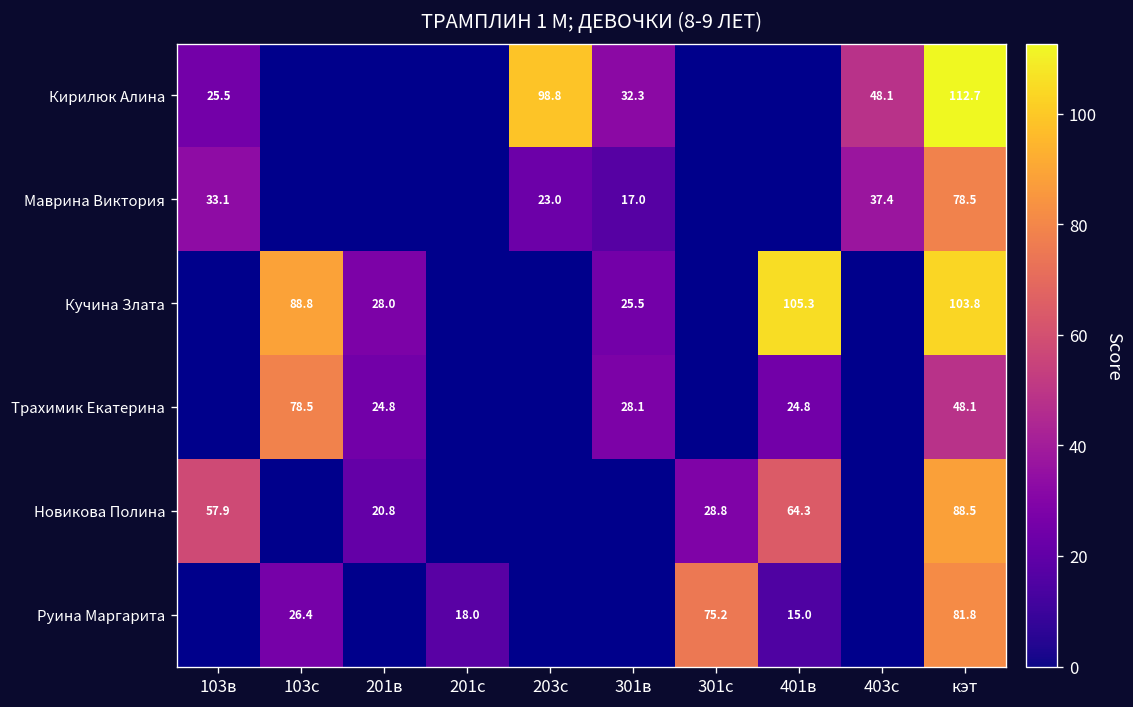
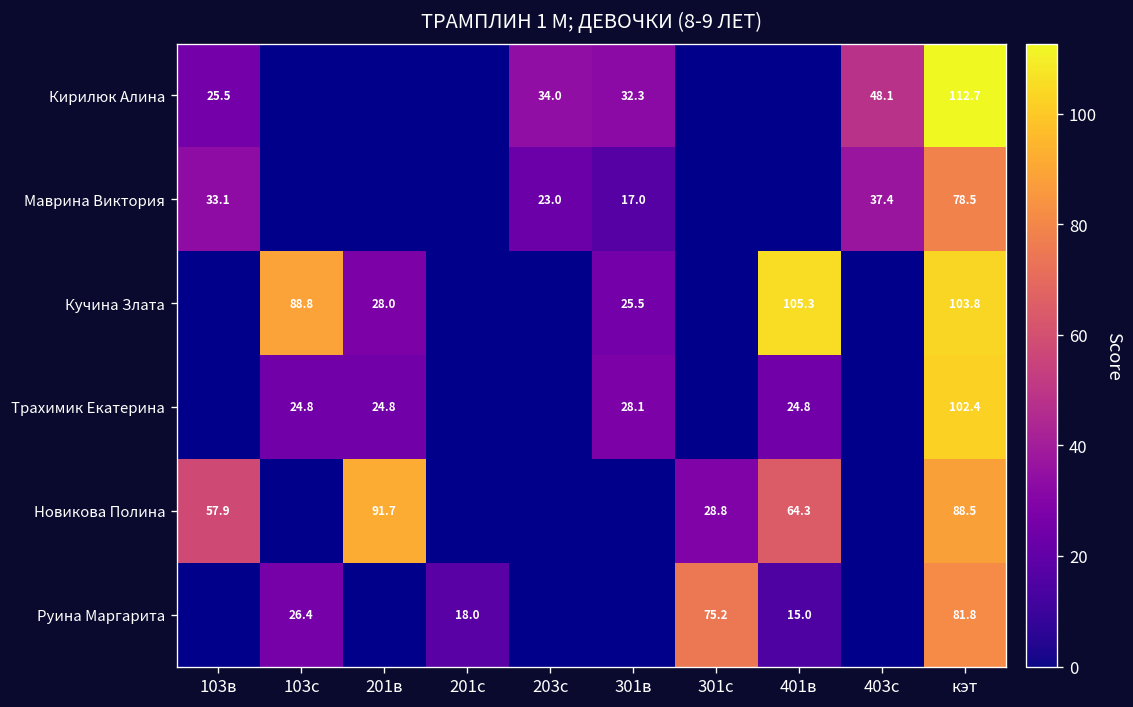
Кирилюк Алина, 203с: 98.8 -> 34.0
Трахимик Екатерина, 103с: 78.5 -> 24.8
Трахимик Екатерина, кэт: 48.1 -> 102.4
Новикова Полина, 201в: 20.8 -> 91.7
